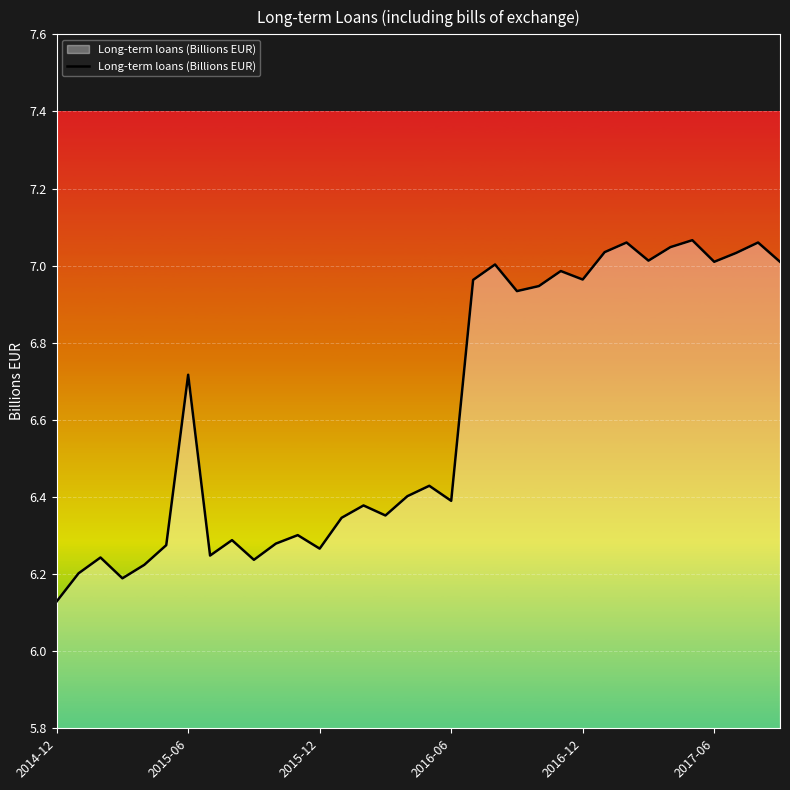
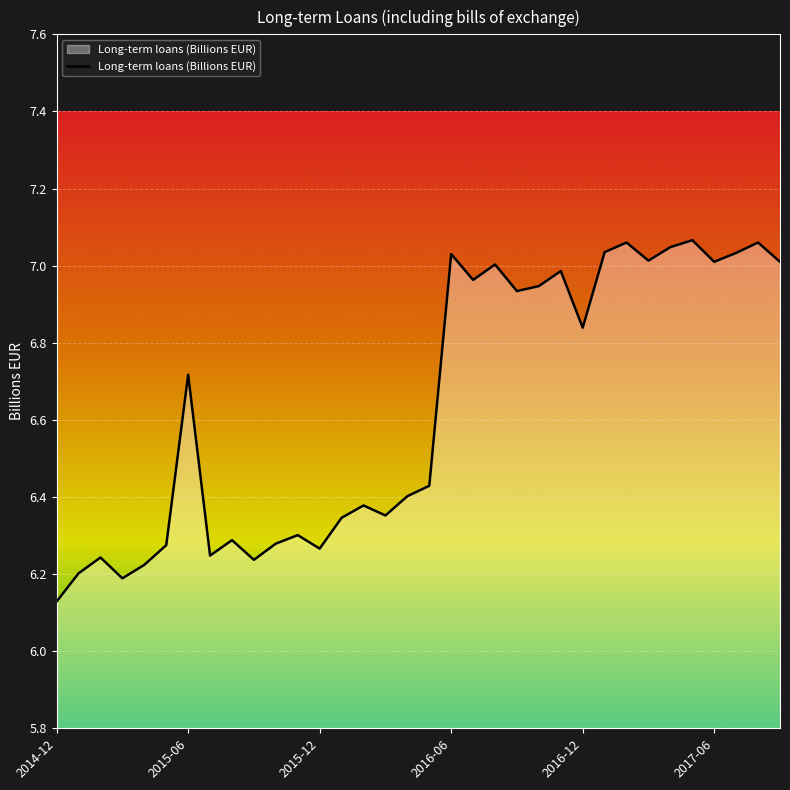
2016-06: 6.39 -> 7.03
2016-12: 6.96 -> 6.84
